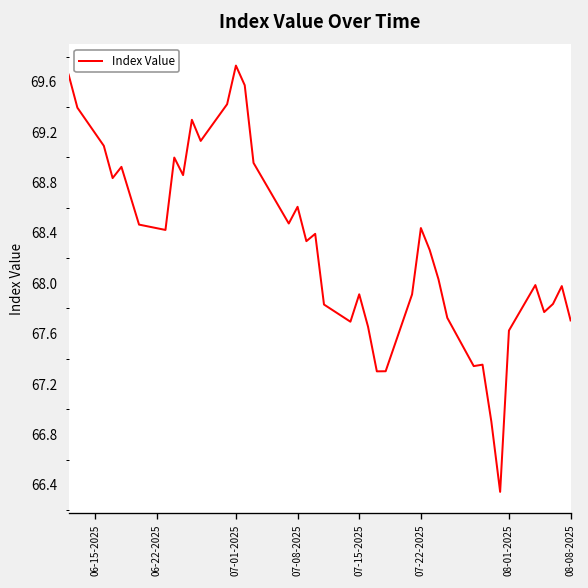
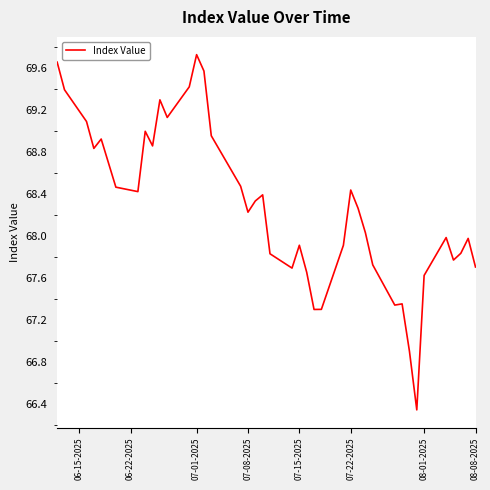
07-08-2025: 68.61 -> 68.23
